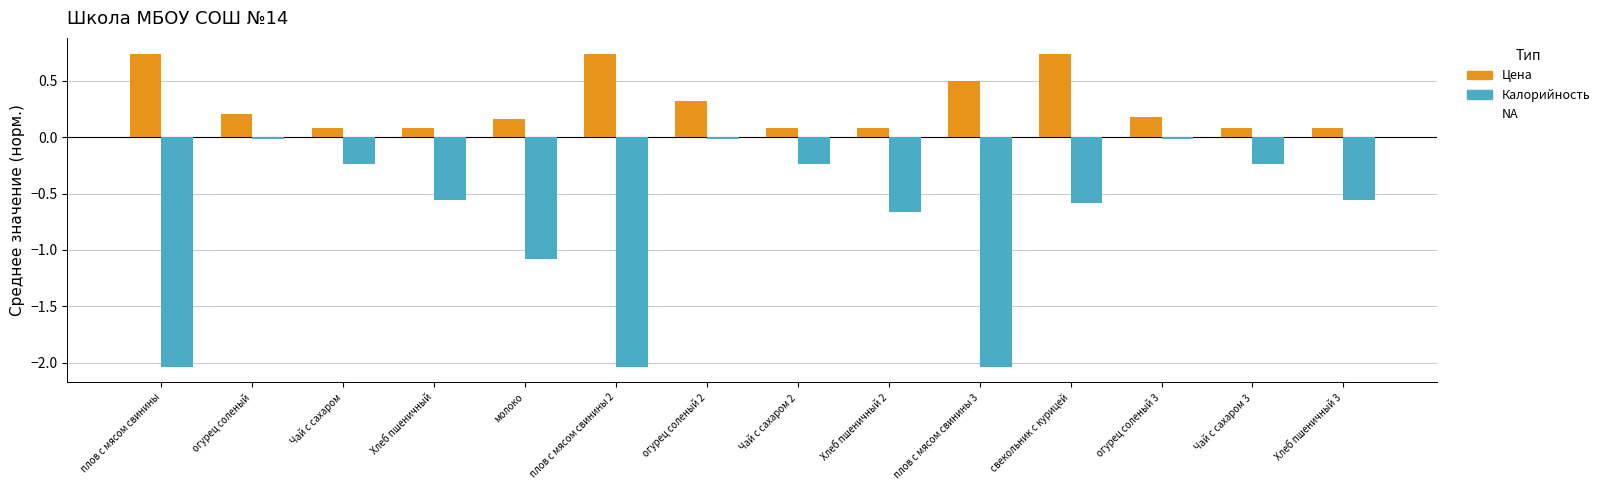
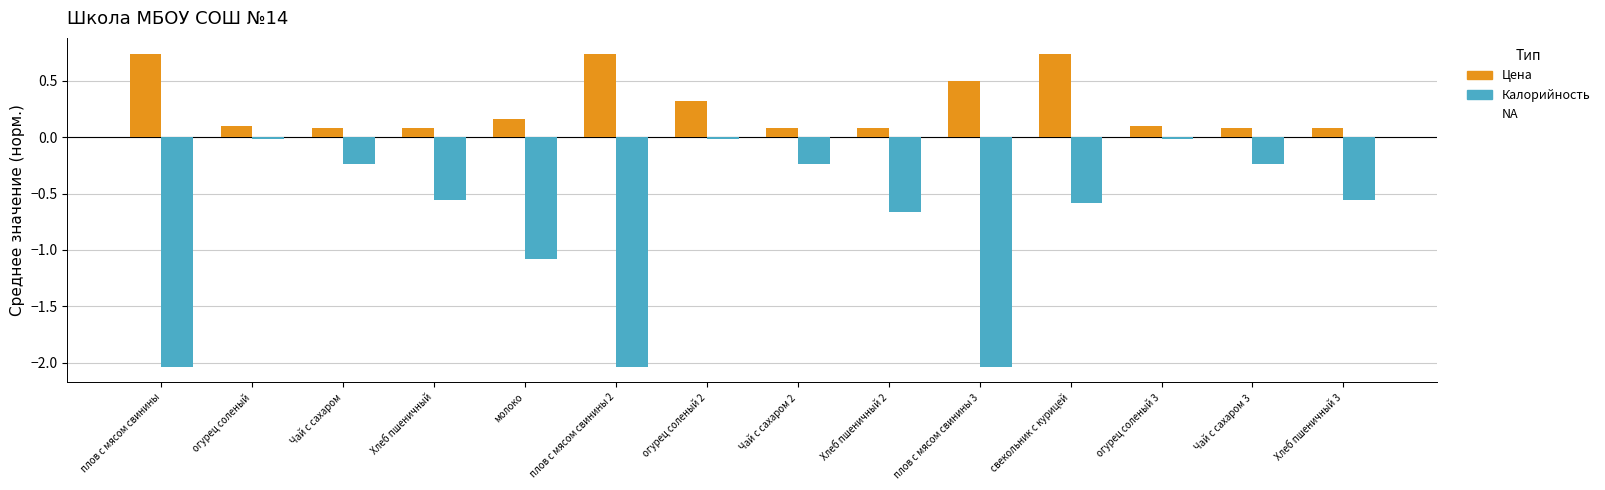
Цена, огурец соленый: 0.20 -> 0.10
Цена, огурец соленый 3: 0.18 -> 0.10
